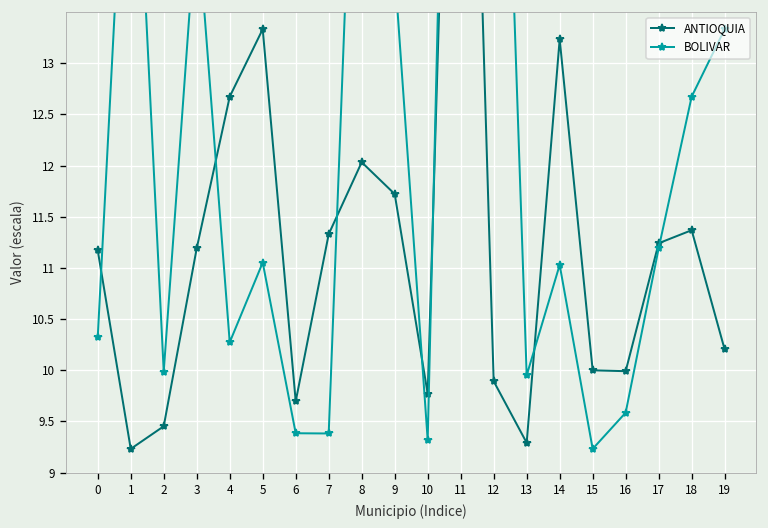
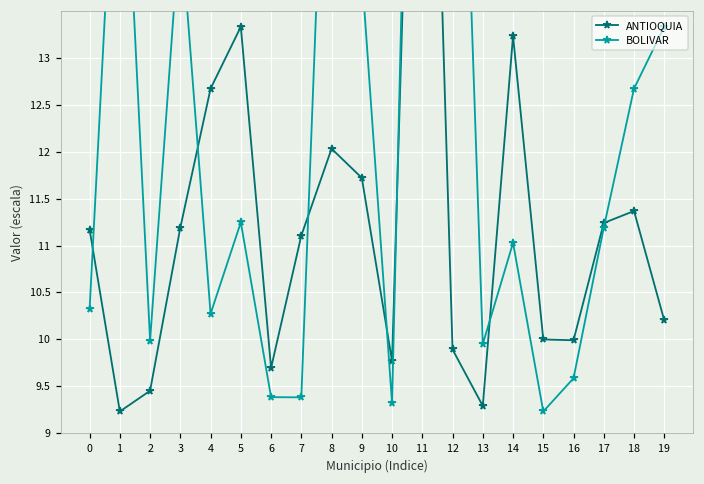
BOLIVAR, 5: 11.1 -> 11.2
ANTIOQUIA, 7: 11.3 -> 11.1
